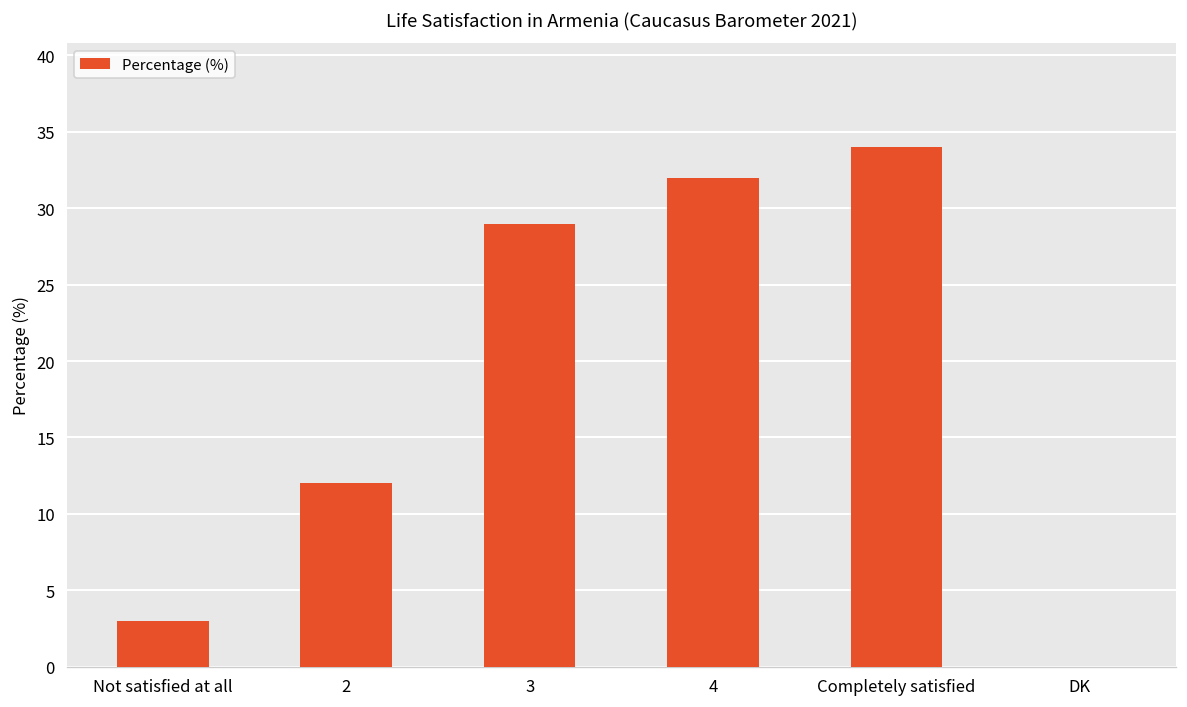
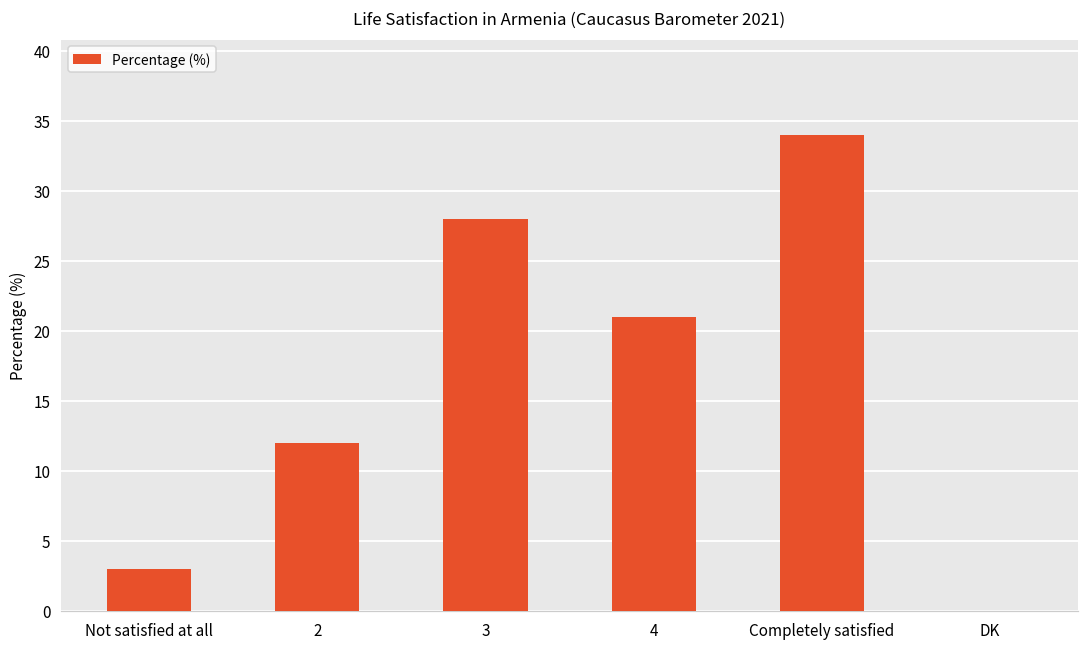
3: 29 -> 28
4: 32 -> 21
